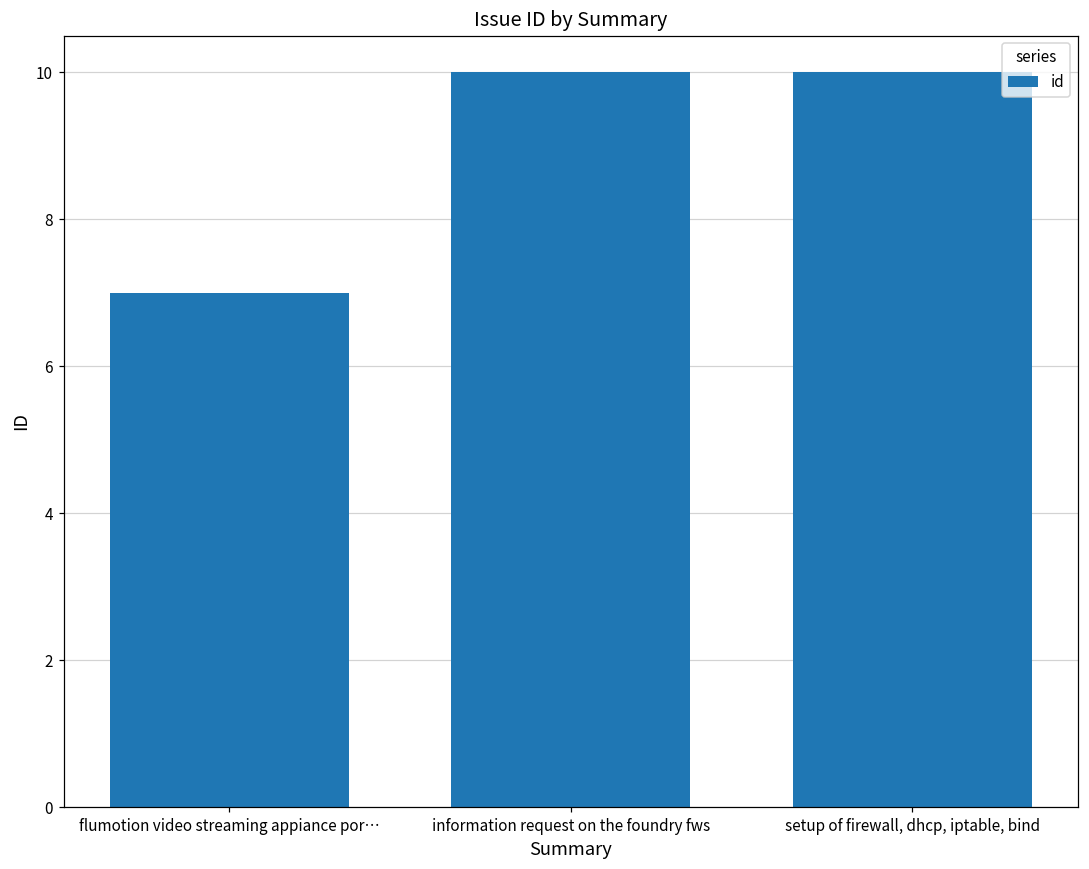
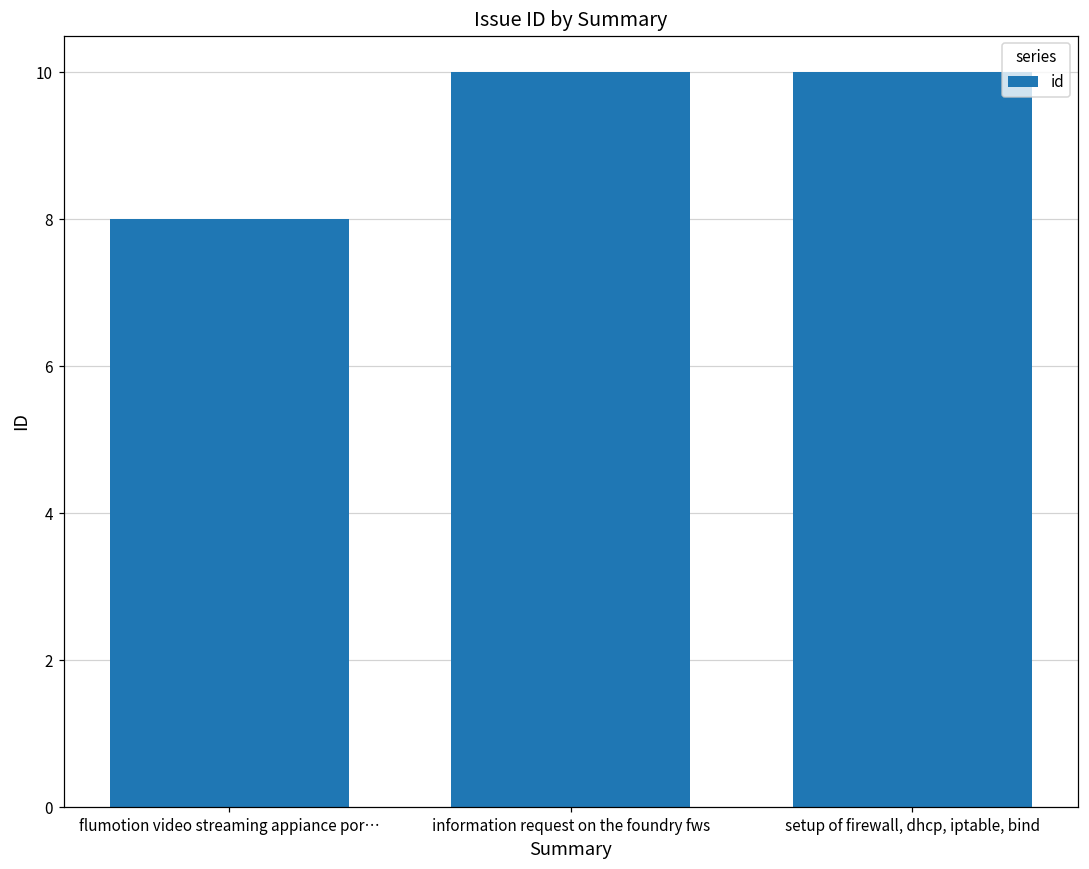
flumotion video streaming appiance por…: 7 -> 8
